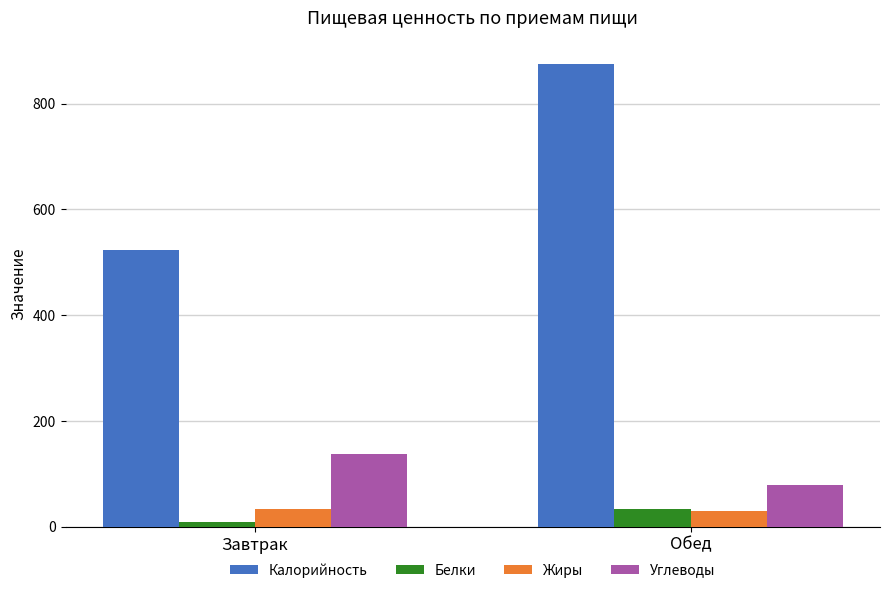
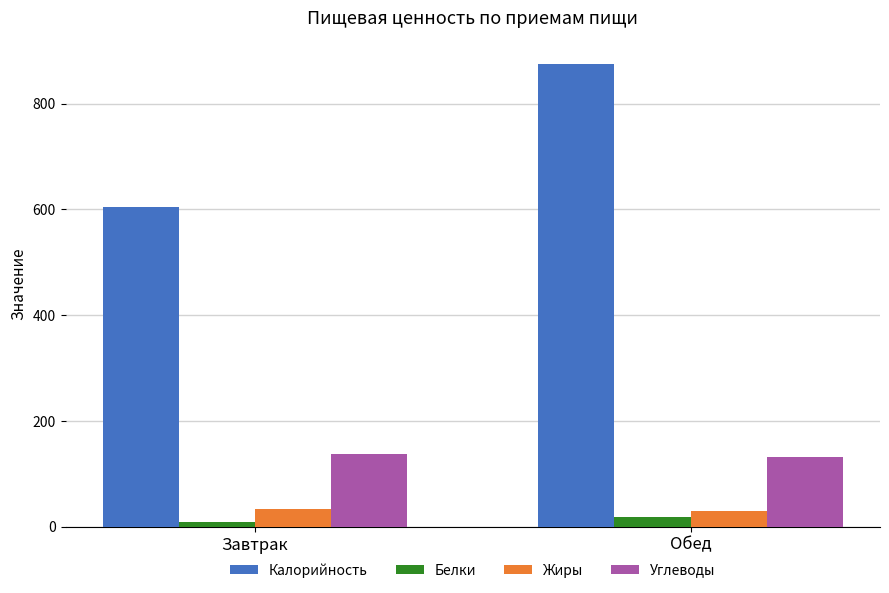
Калорийность, Завтрак: 520 -> 600
Белки, Обед: 30 -> 20
Углеводы, Обед: 80 -> 130
